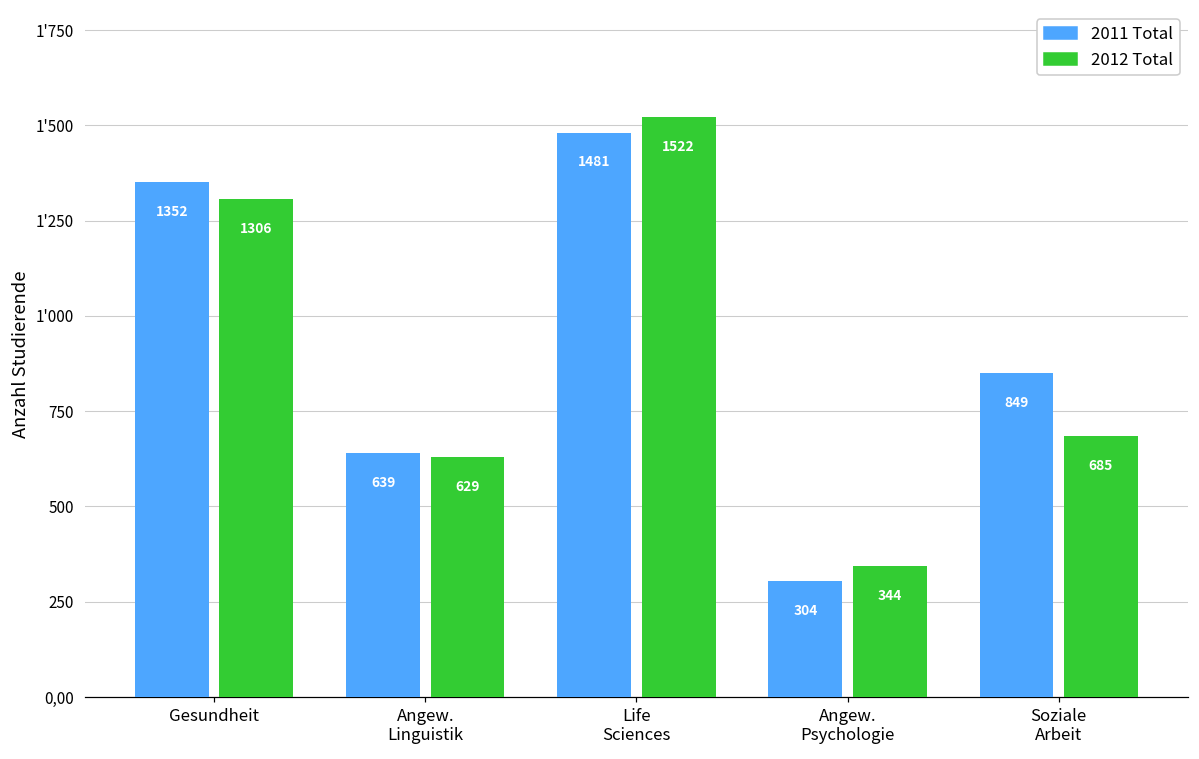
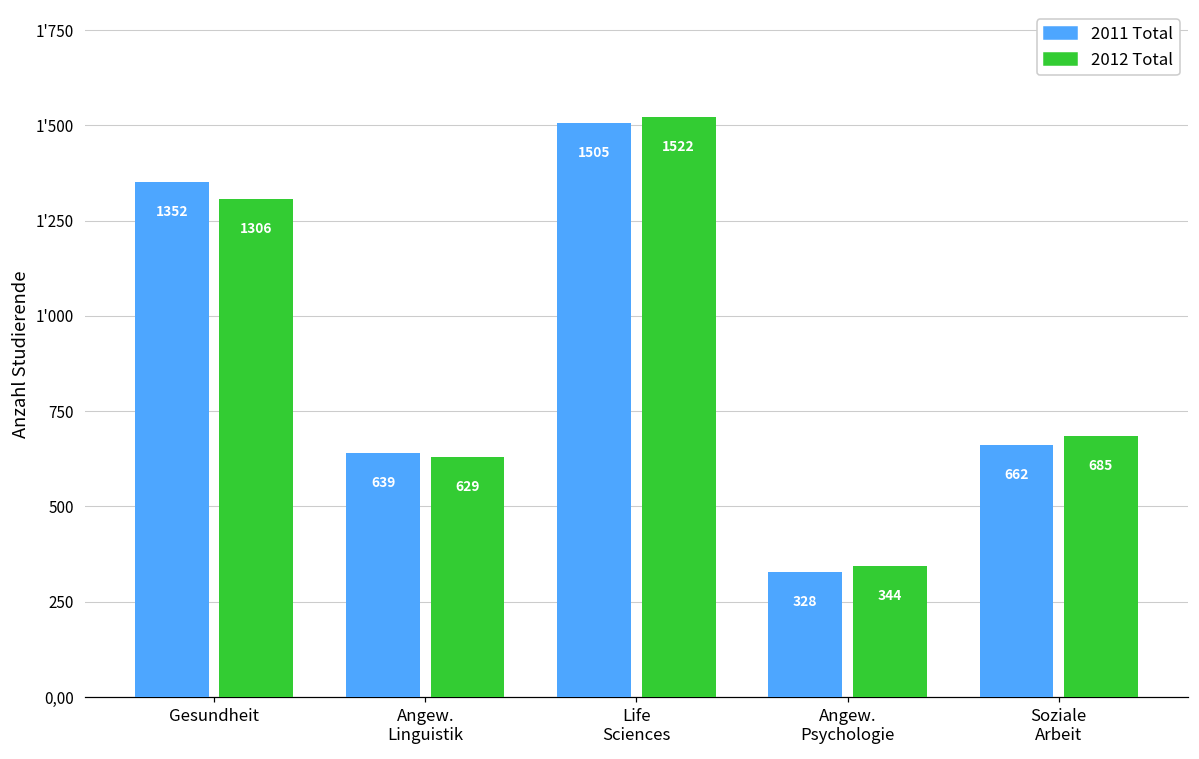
2011 Total, Life Sciences: 1481 -> 1505
2011 Total, Angew. Psychologie: 304 -> 328
2011 Total, Soziale Arbeit: 849 -> 662
